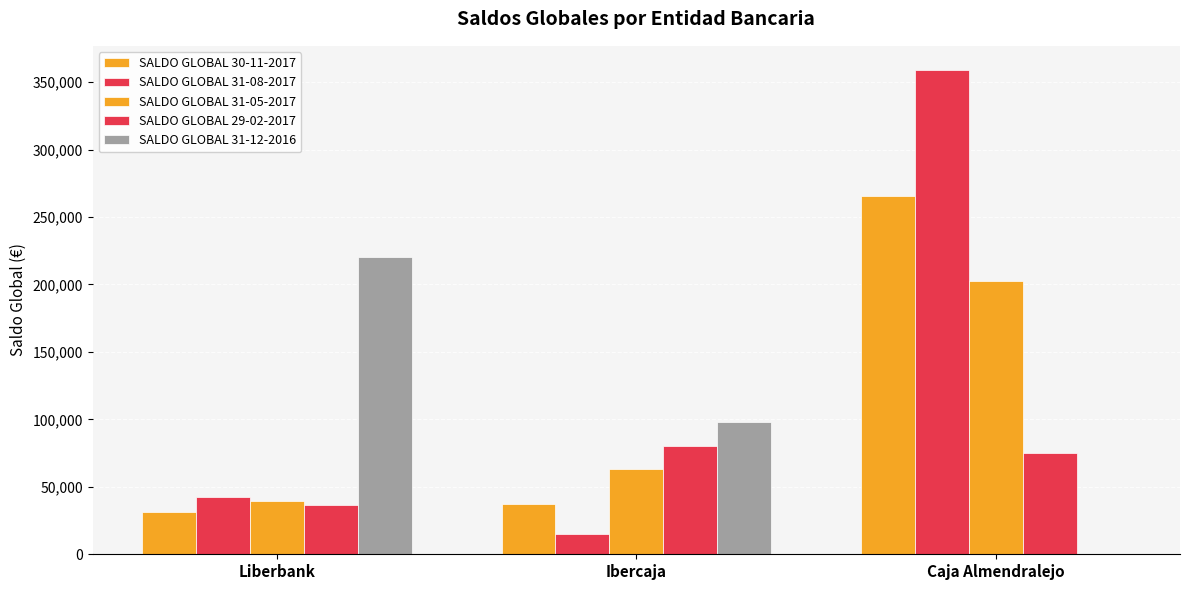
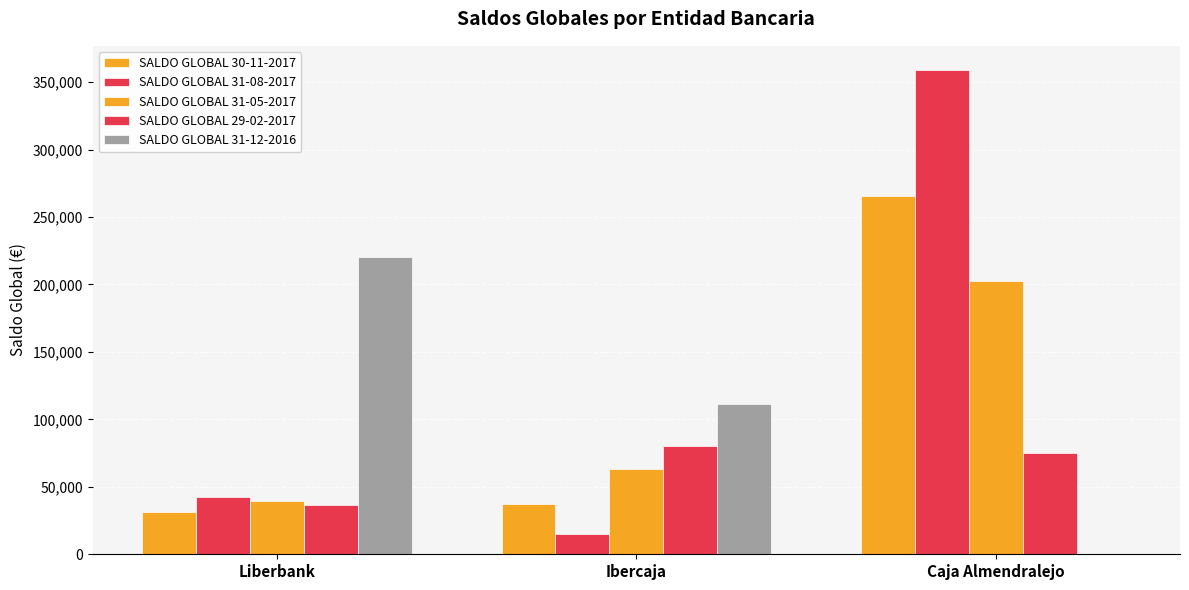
SALDO GLOBAL 31-12-2016, Ibercaja: 98,000 -> 111,000
